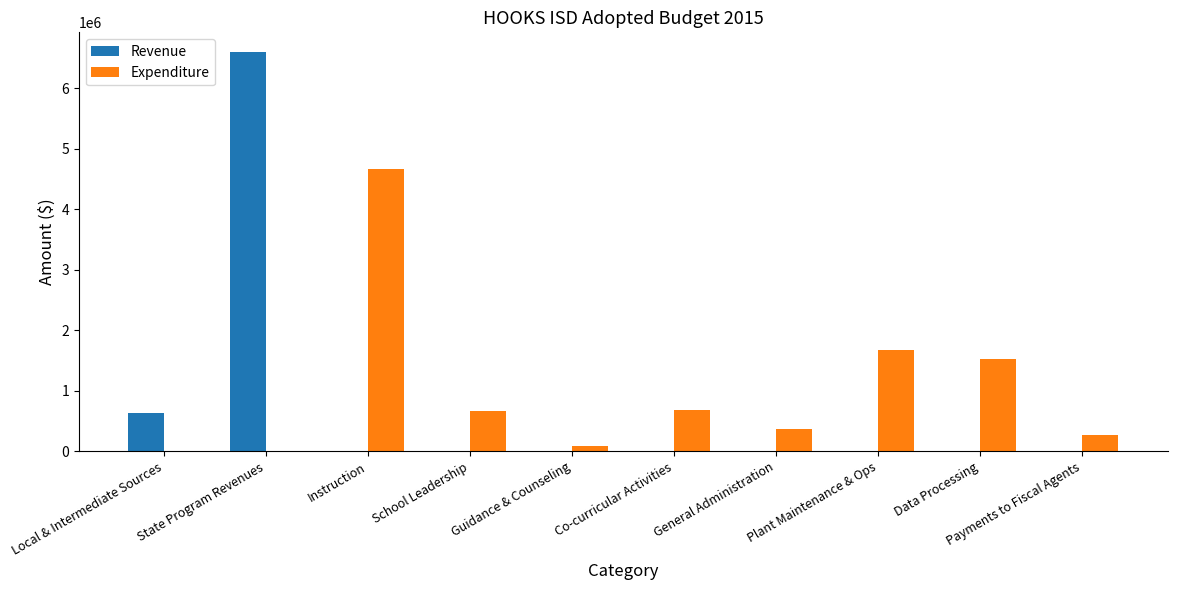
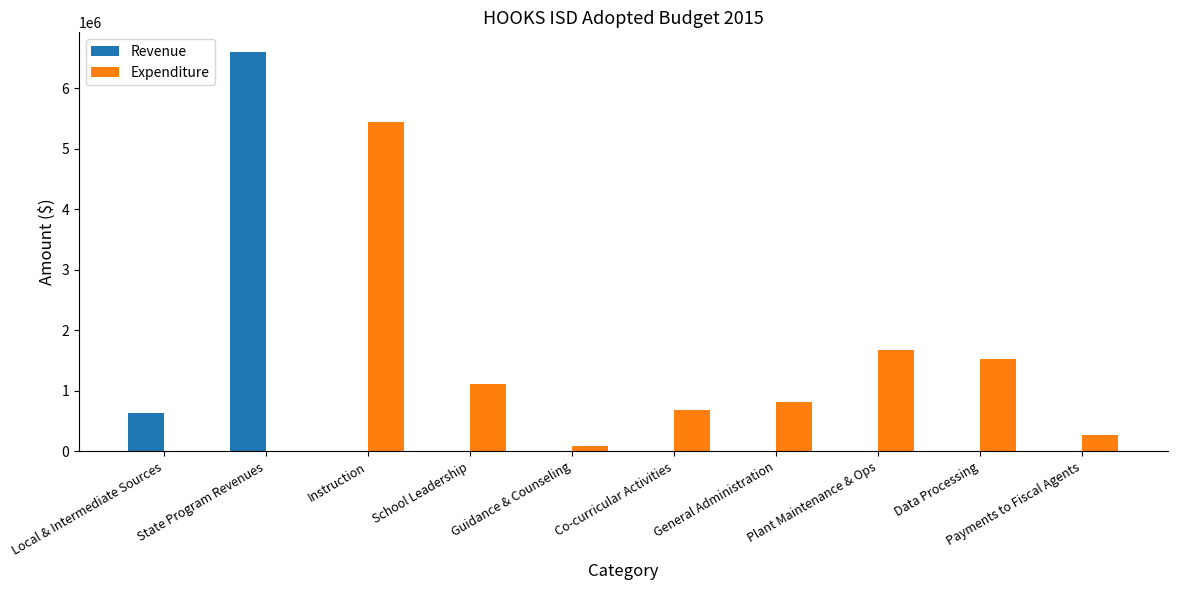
Expenditure, Instruction: 4700000 -> 5400000
Expenditure, School Leadership: 700000 -> 1100000
Expenditure, General Administration: 400000 -> 800000
